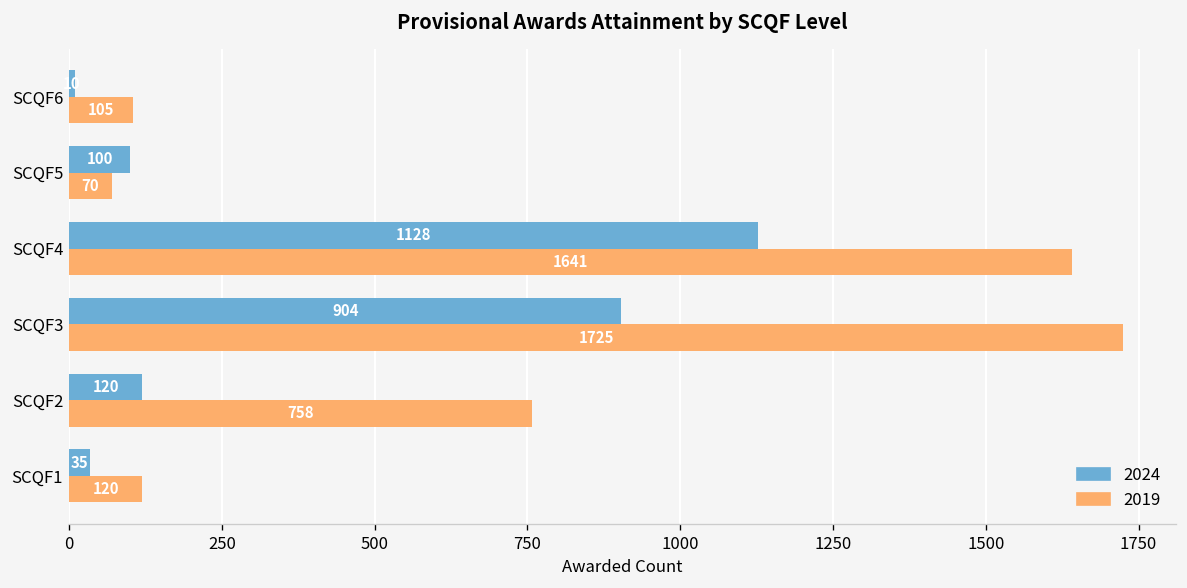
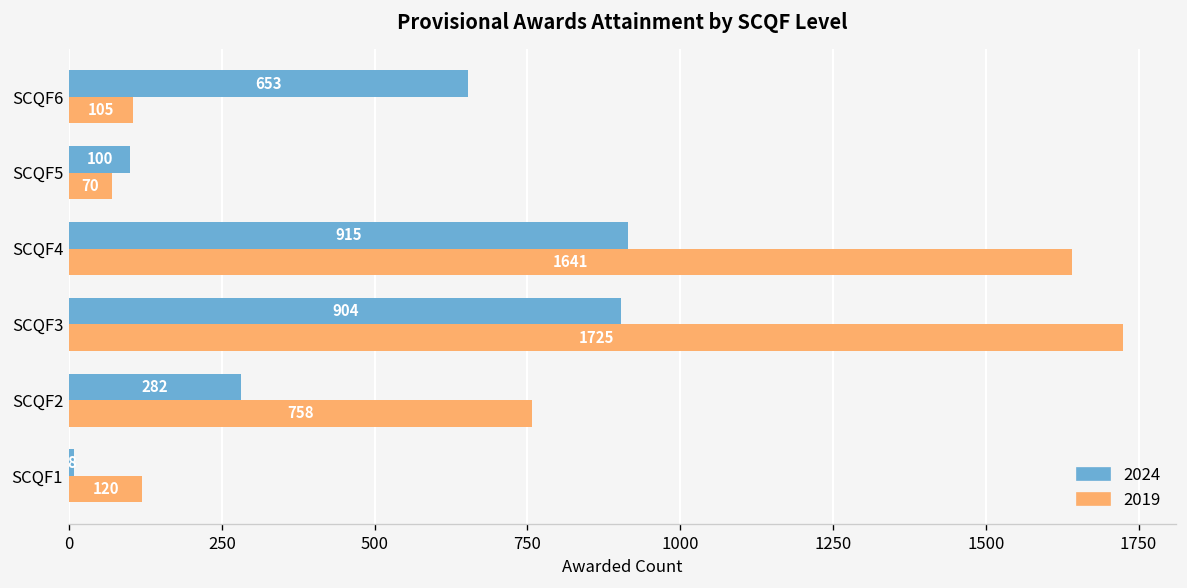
2024, SCQF6: 10 -> 650
2024, SCQF4: 1128 -> 915
2024, SCQF2: 120 -> 282
2024, SCQF1: 40 -> 10
